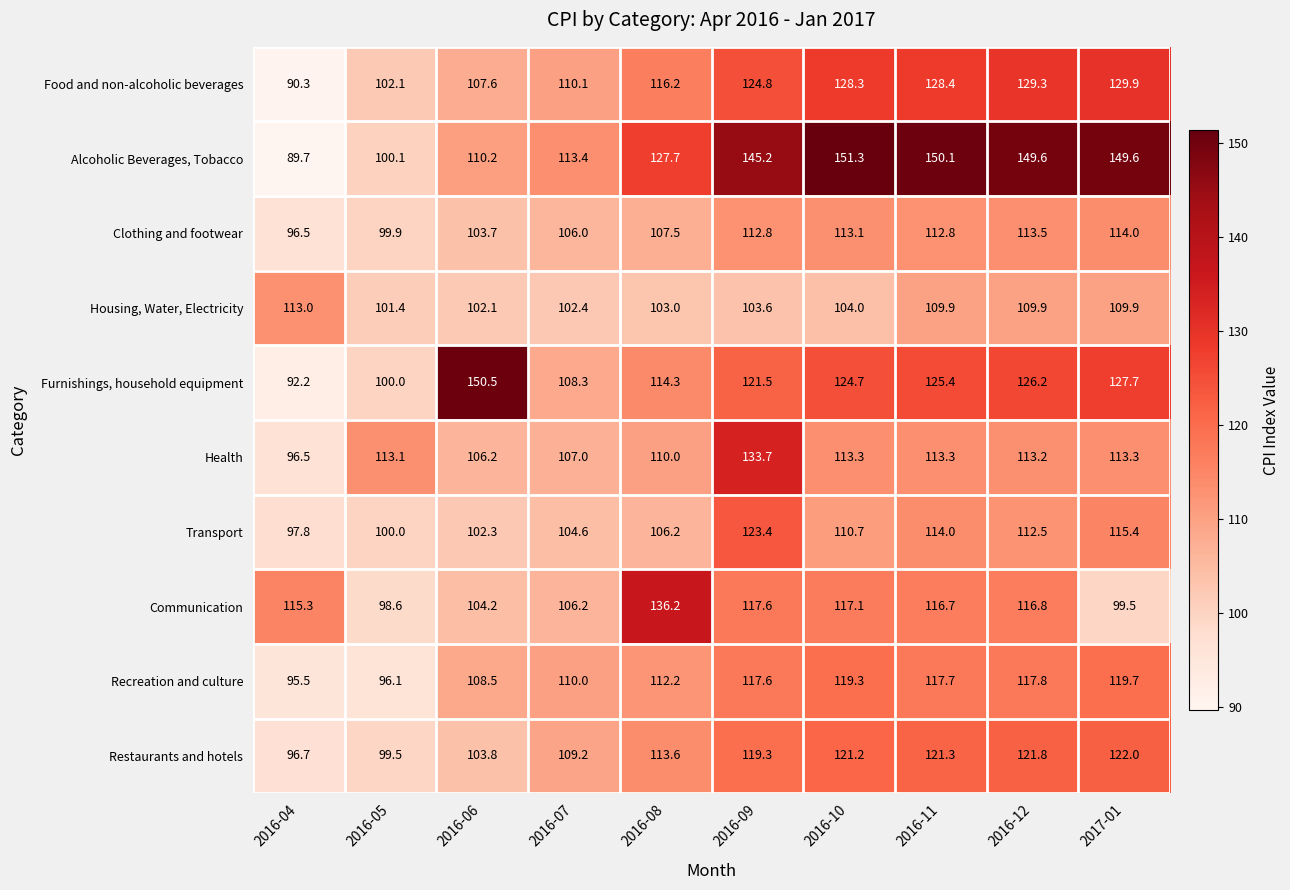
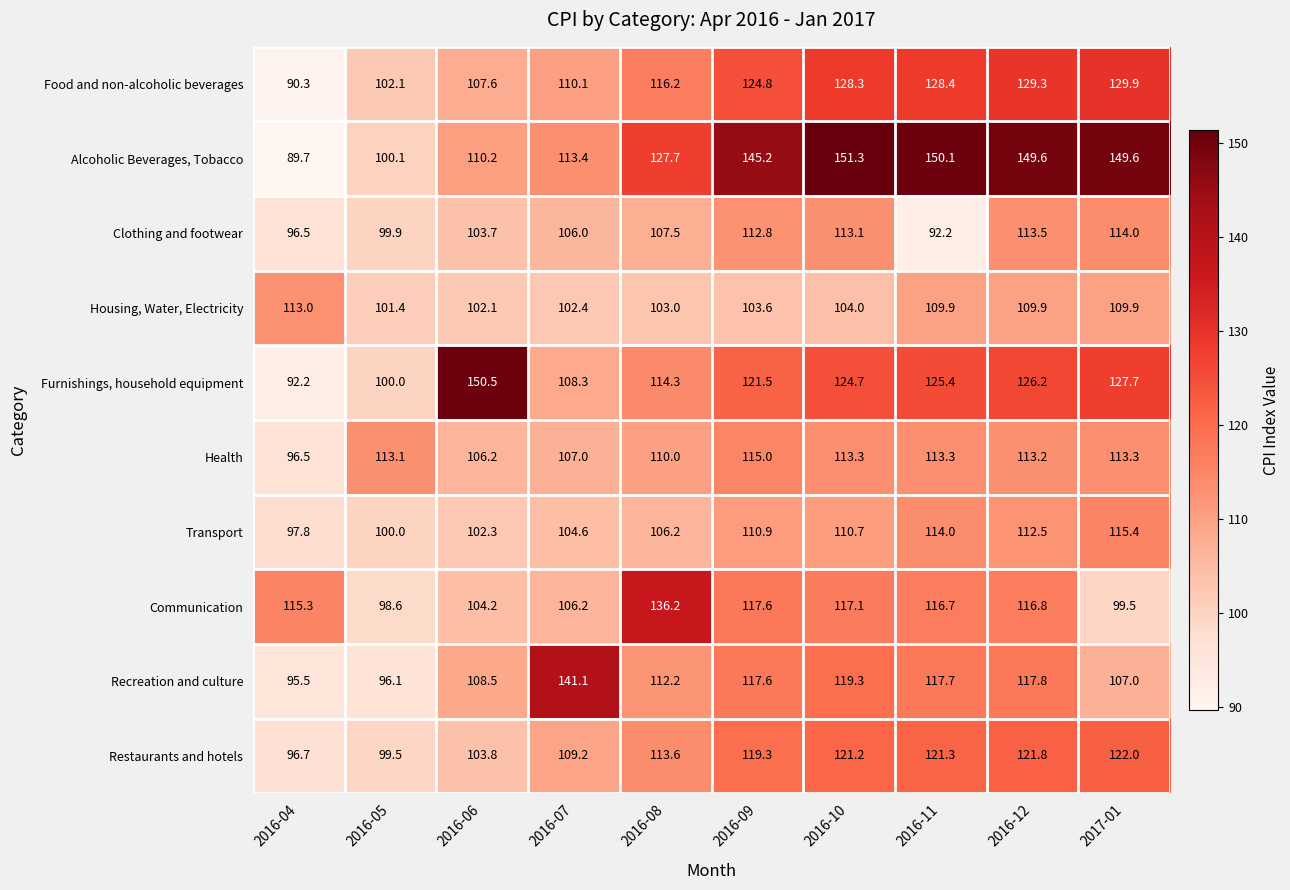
Clothing and footwear, 2016-11: 112.8 -> 92.2
Health, 2016-09: 133.7 -> 115.0
Transport, 2016-09: 123.4 -> 110.9
Recreation and culture, 2016-07: 110.0 -> 141.1
Recreation and culture, 2017-01: 119.7 -> 107.0
